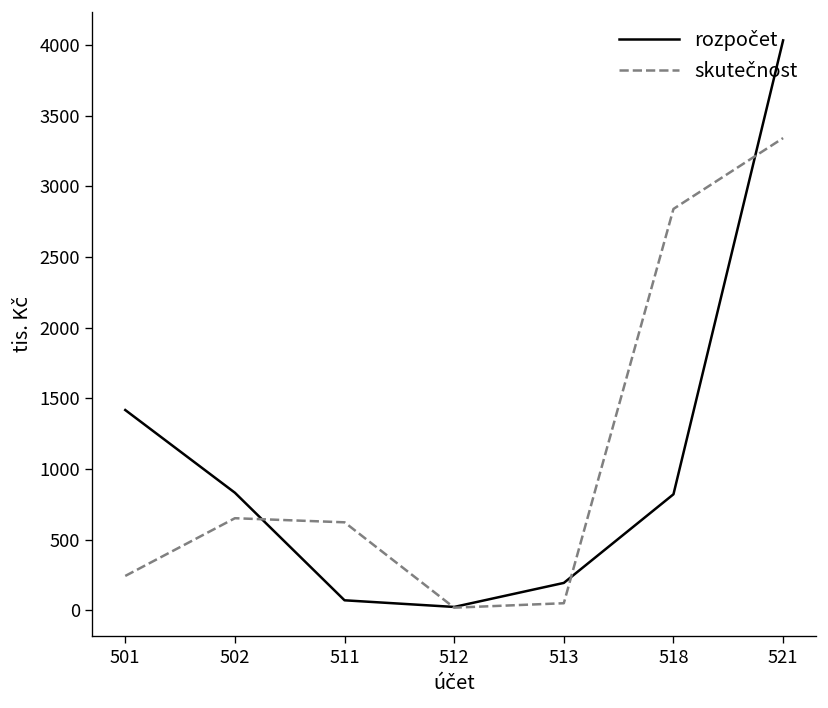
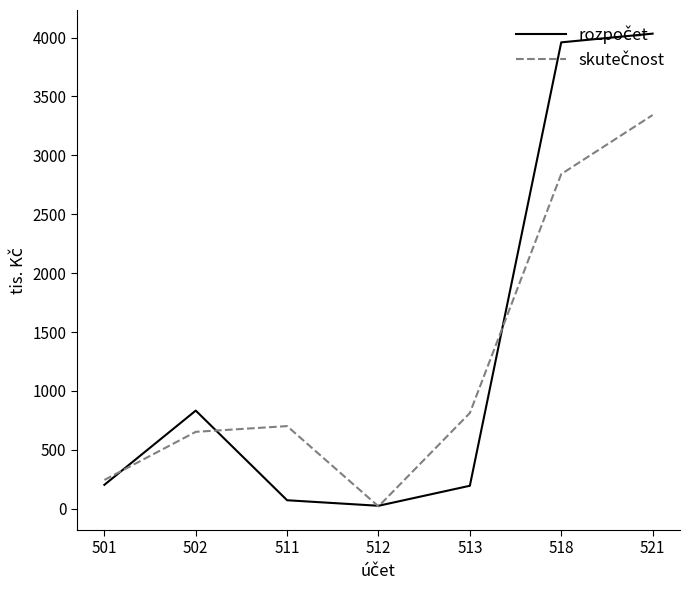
rozpočet, 501: 1420 -> 200
skutečnost, 511: 620 -> 700
skutečnost, 513: 50 -> 810
rozpočet, 518: 820 -> 3960
